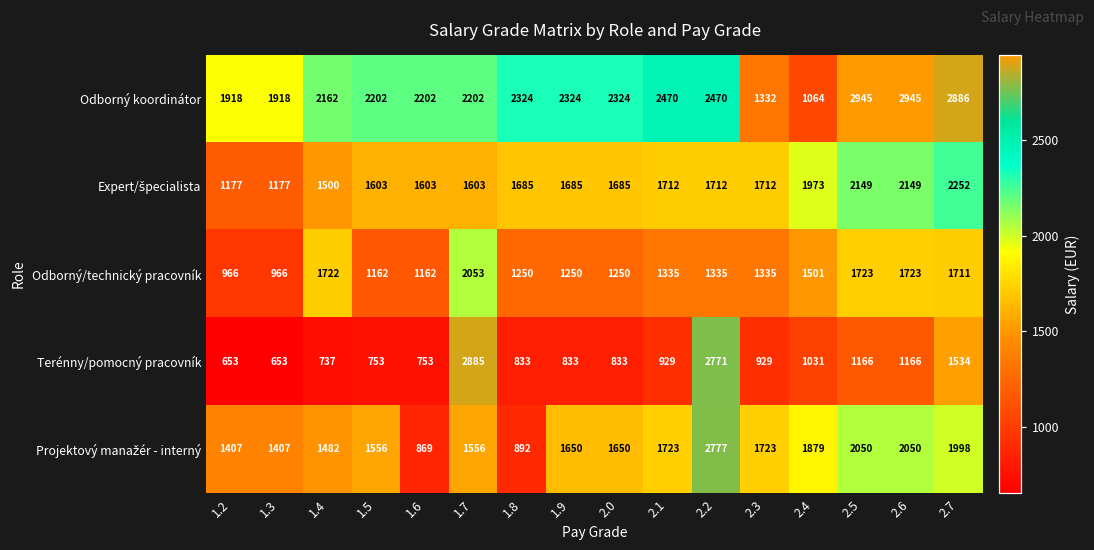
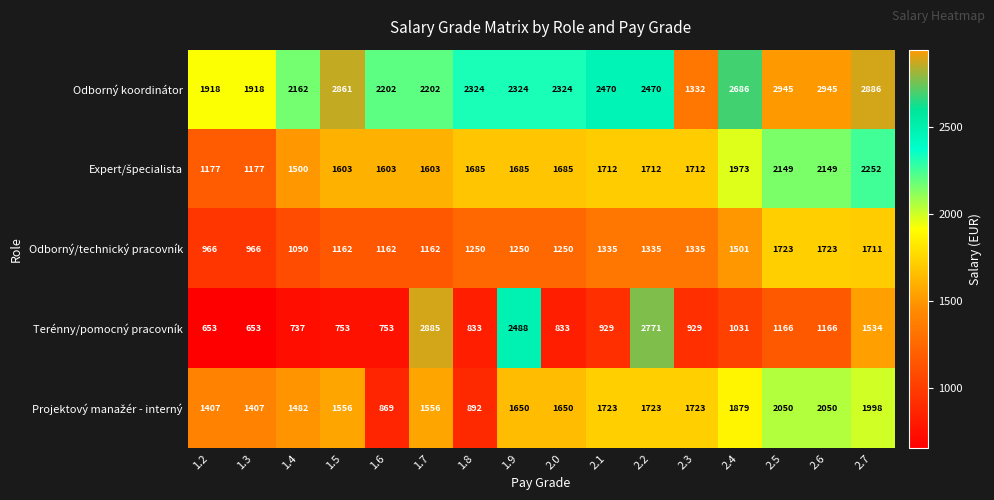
Odborný koordinátor, 1.5: 2202 -> 2861
Odborný koordinátor, 2.4: 1064 -> 2686
Odborný/technický pracovník, 1.4: 1722 -> 1090
Odborný/technický pracovník, 1.7: 2053 -> 1162
Terénny/pomocný pracovník, 1.9: 833 -> 2488
Projektový manažér - interný, 2.2: 2777 -> 1723
